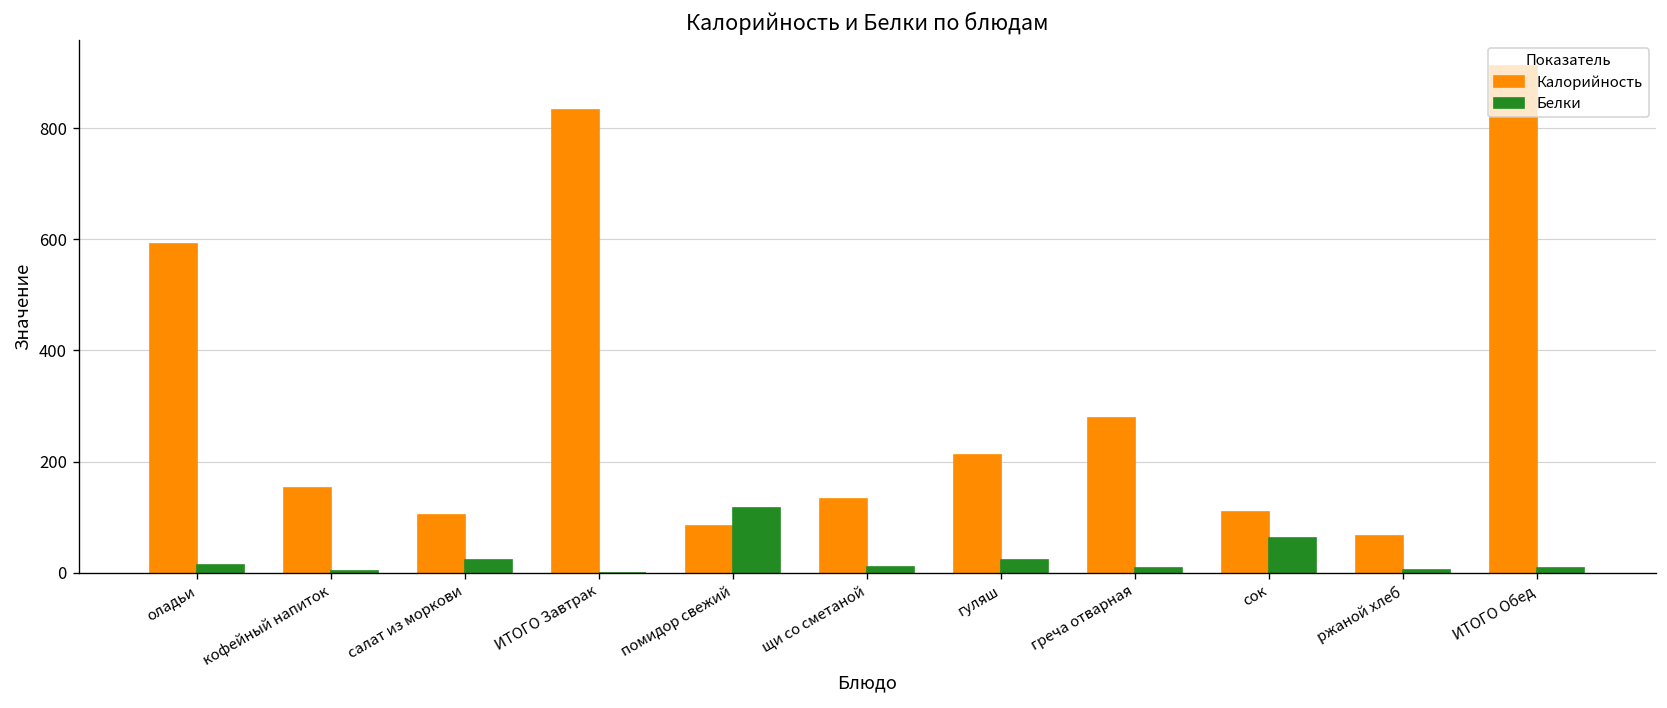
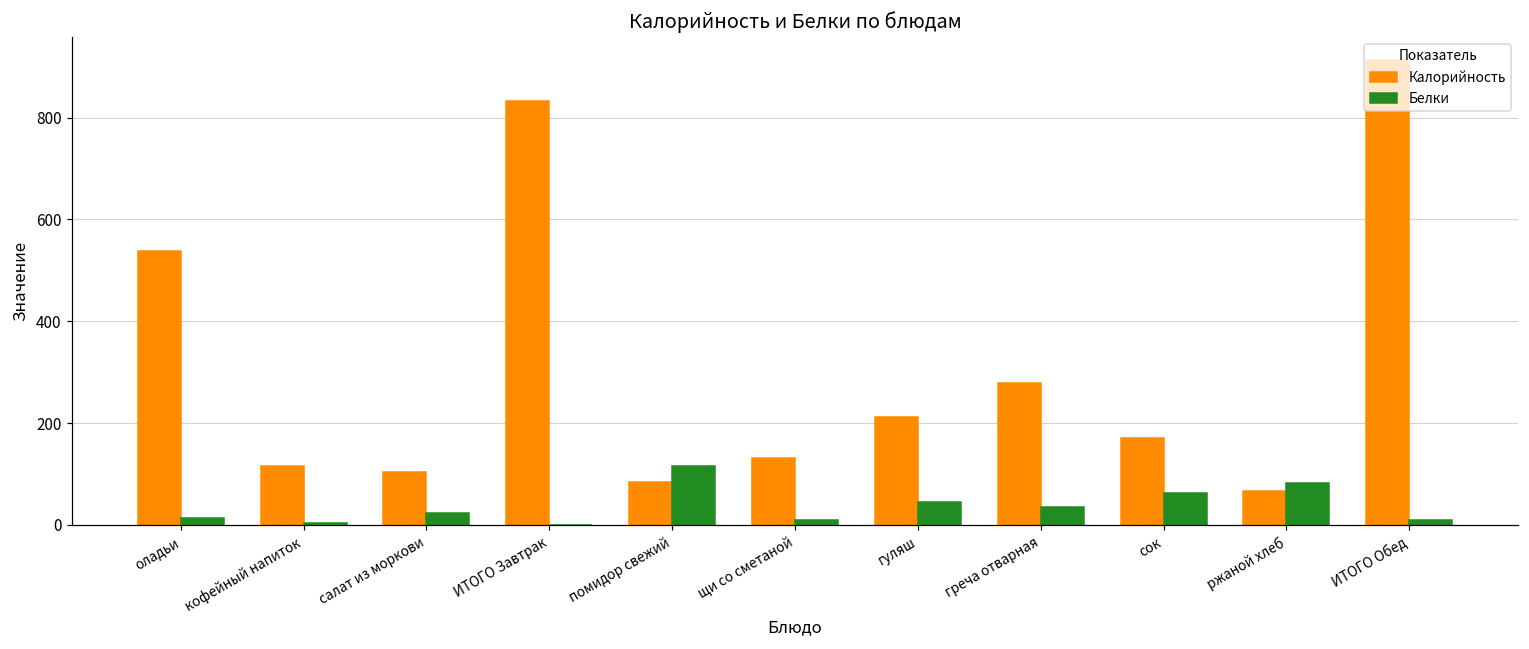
Калорийность, оладьи: 590 -> 540
Калорийность, кофейный напиток: 150 -> 120
Белки, гуляш: 20 -> 50
Белки, греча отварная: 10 -> 40
Калорийность, сок: 110 -> 170
Белки, ржаной хлеб: 10 -> 80
